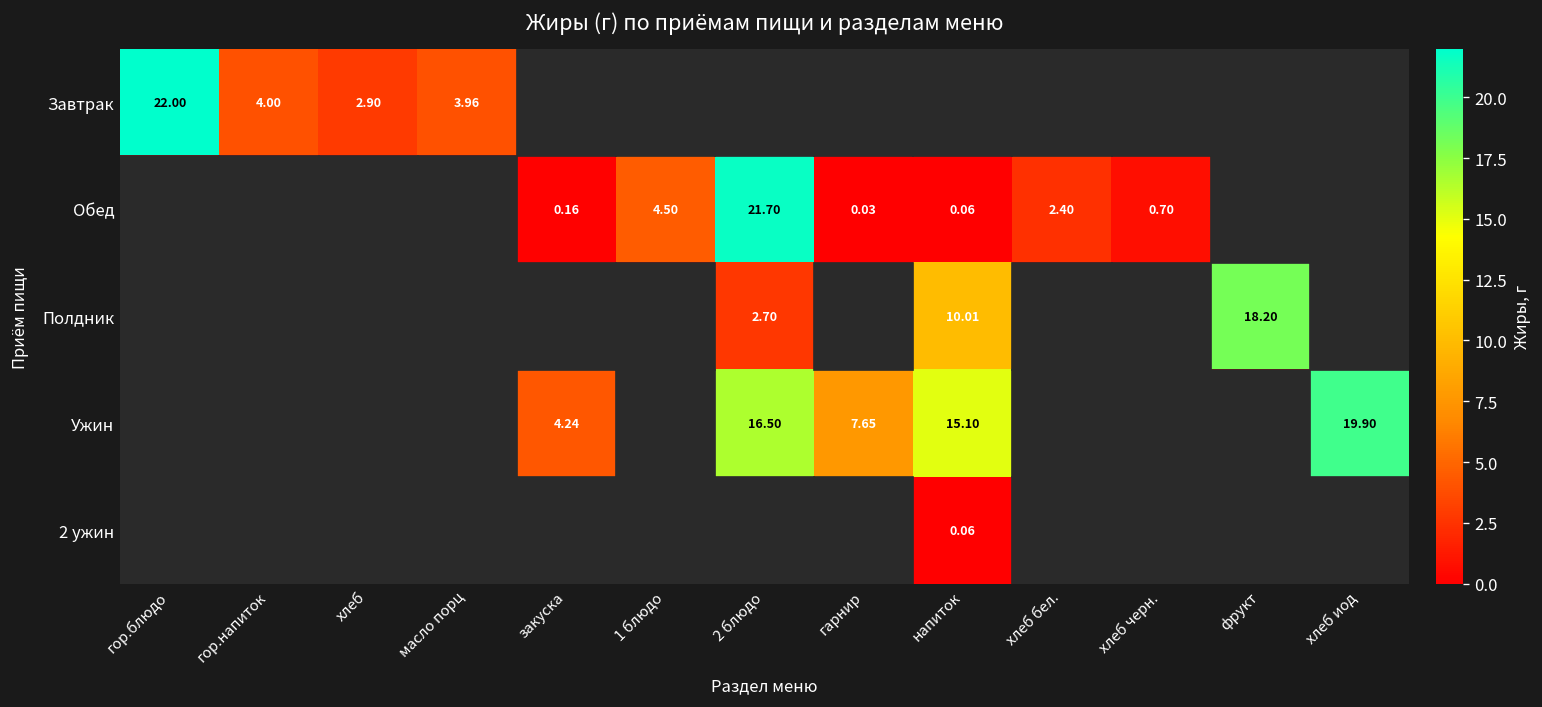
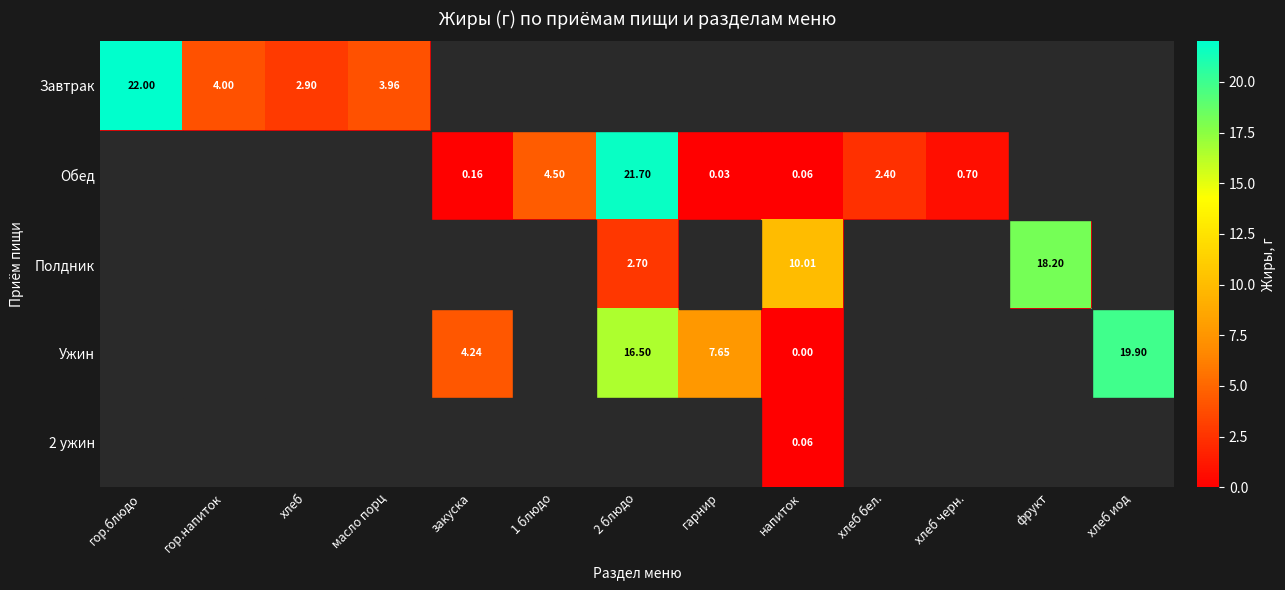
Ужин, напиток: 15.10 -> 0.00
